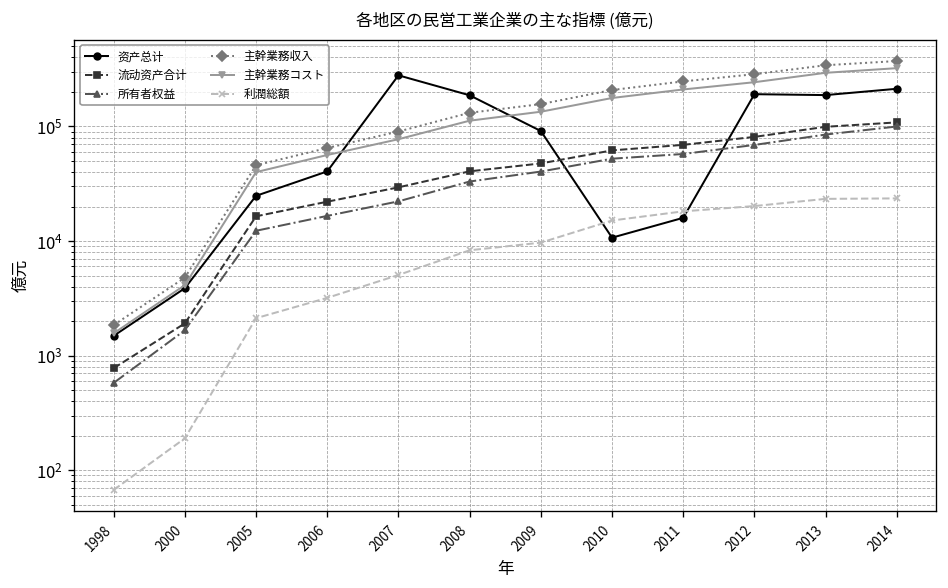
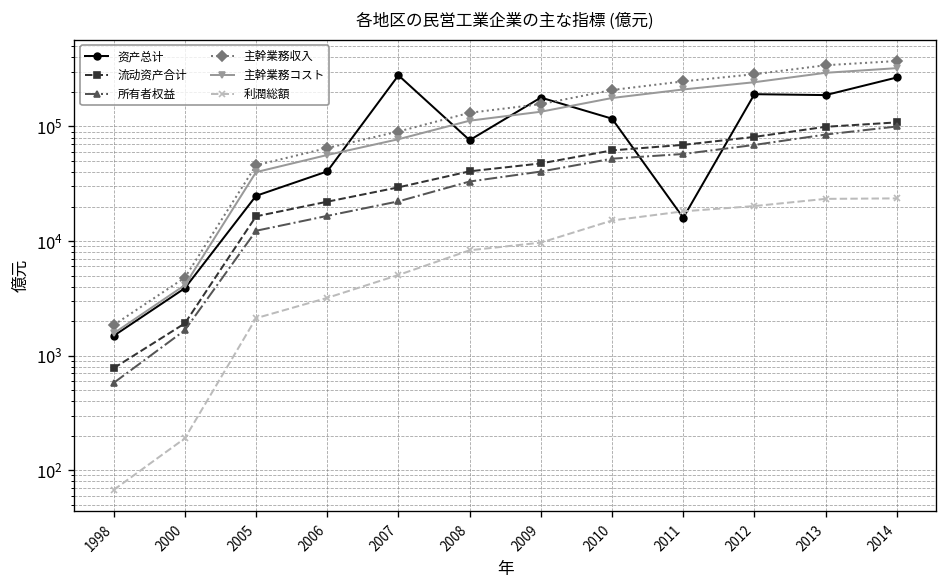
资产总计, 2008: 190000 -> 80000
资产总计, 2009: 90000 -> 180000
资产总计, 2010: 11000 -> 120000
资产总计, 2014: 210000 -> 270000
